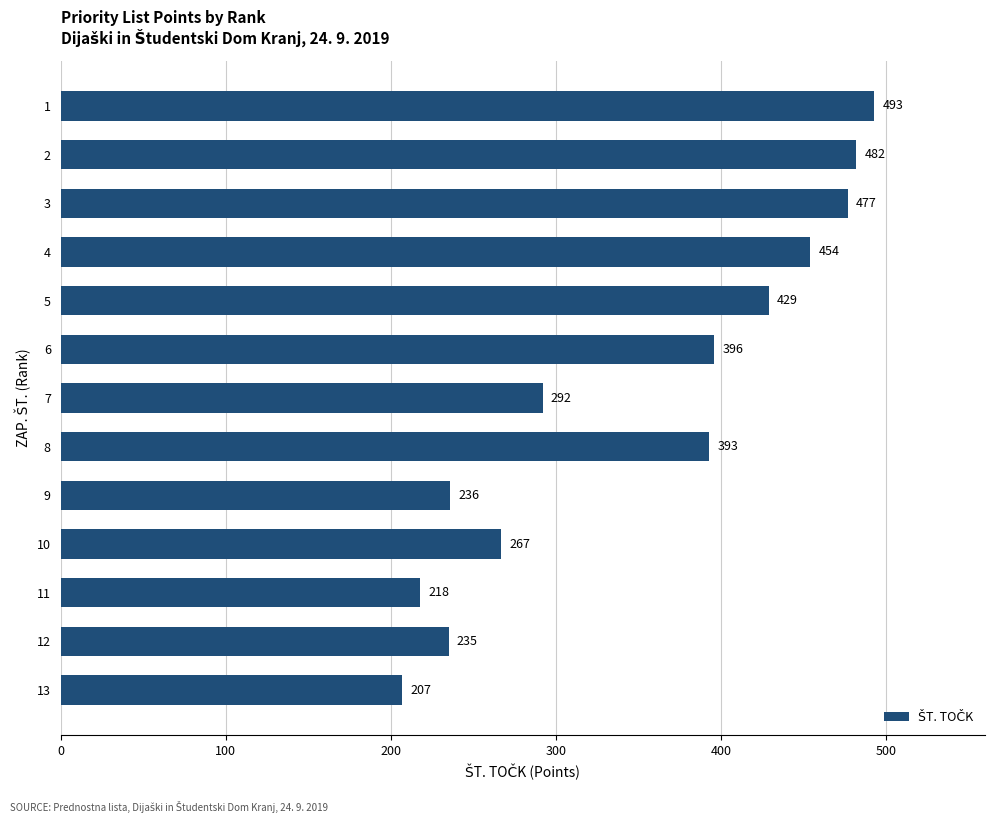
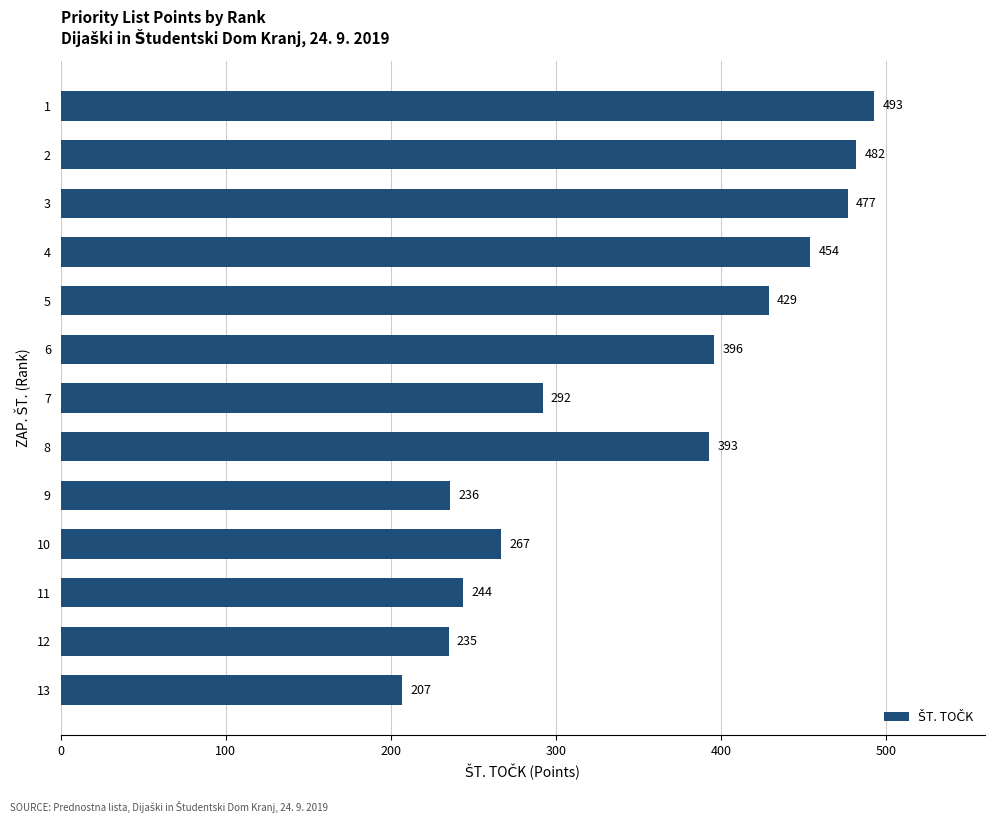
11: 218 -> 244
